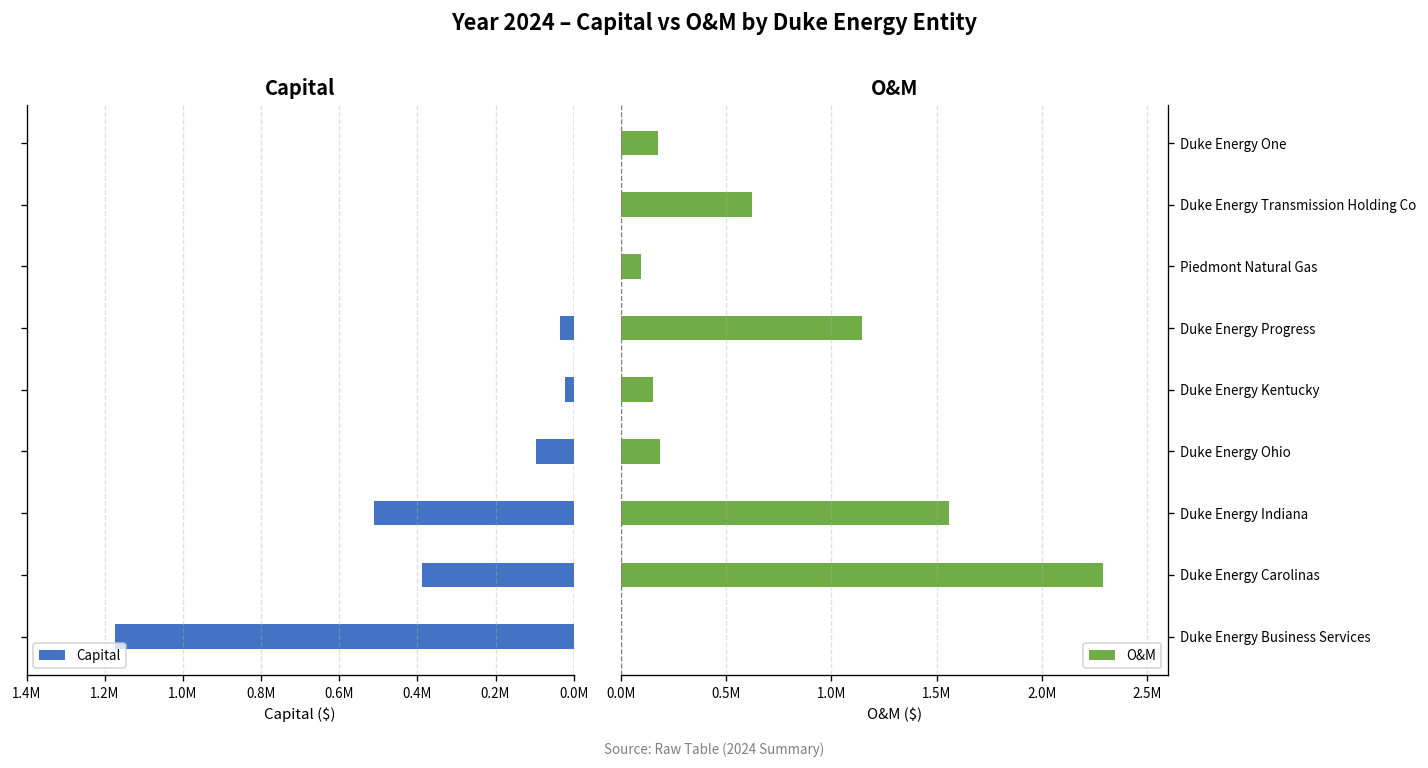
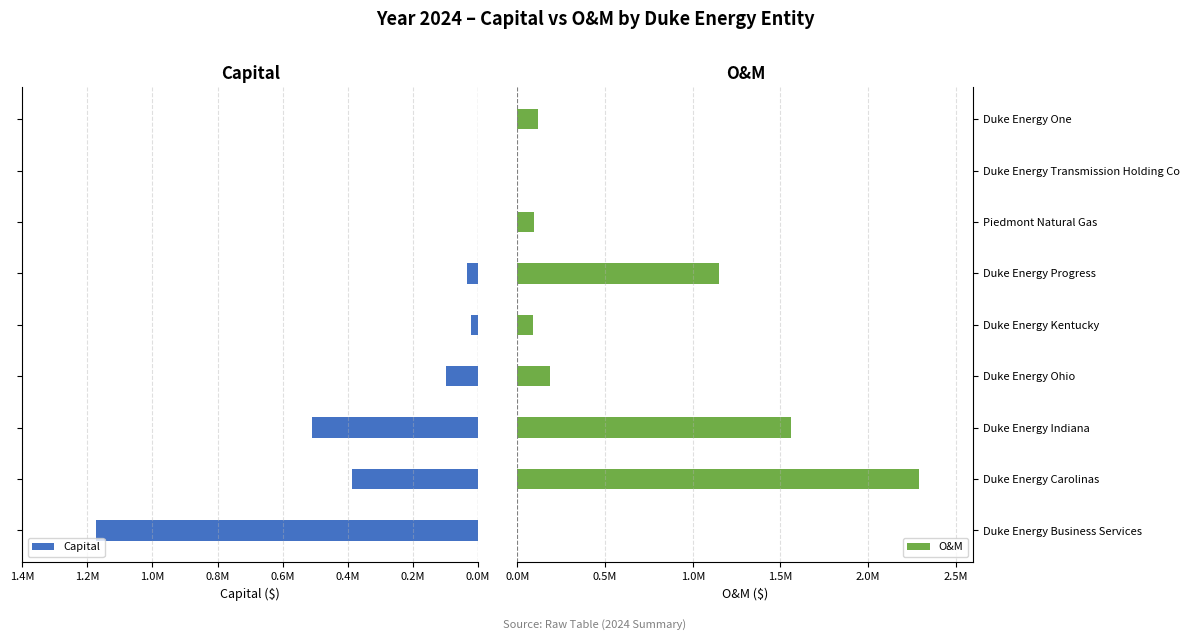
O&M, Duke Energy One: 180000 -> 120000
O&M, Duke Energy Transmission Holding Co: 620000 -> 0
O&M, Duke Energy Kentucky: 150000 -> 90000
